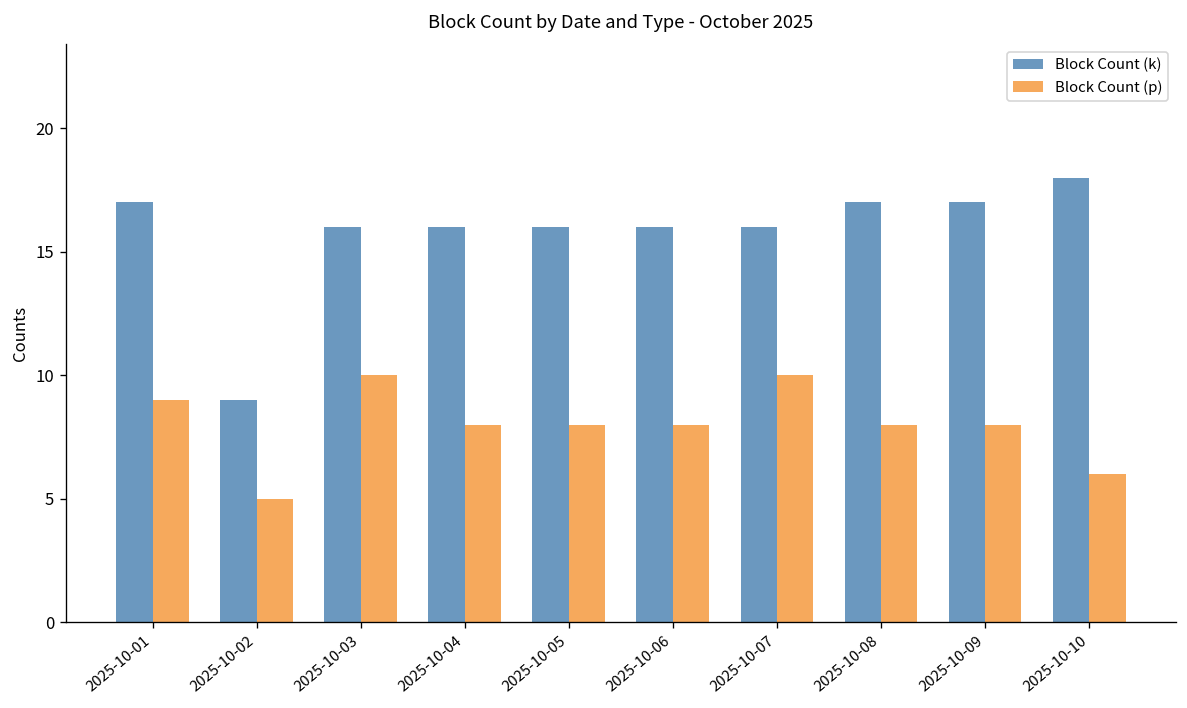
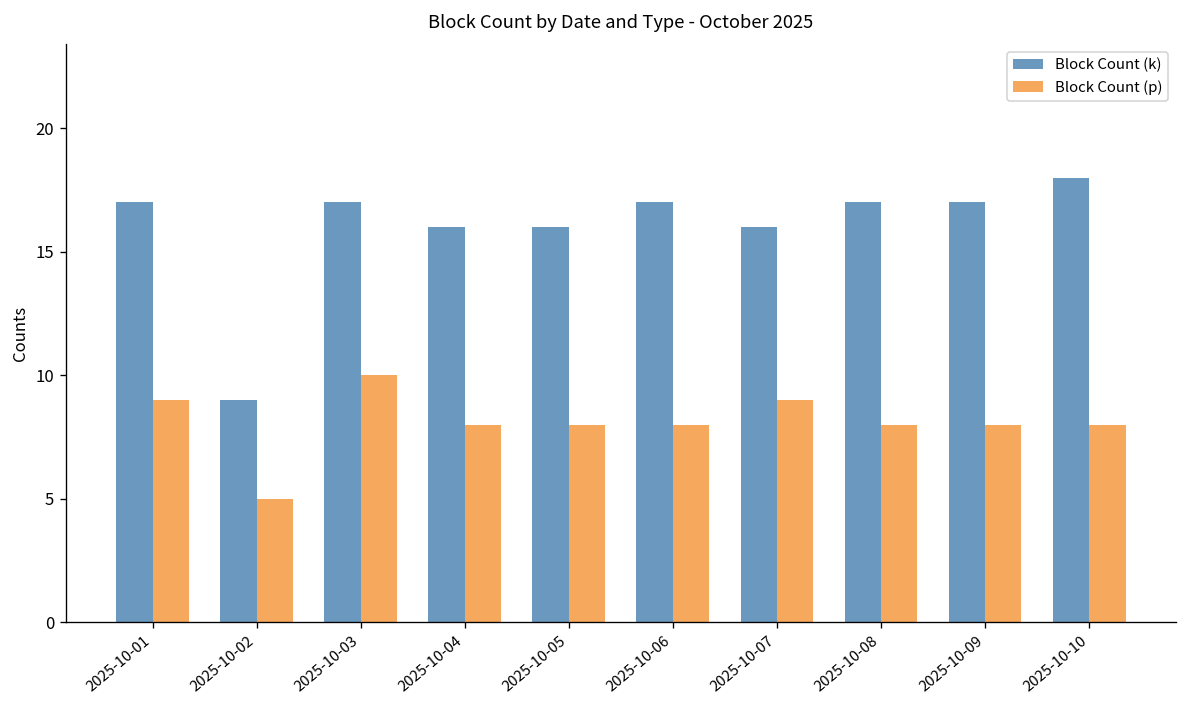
Block Count (k), 2025-10-03: 16 -> 17
Block Count (k), 2025-10-06: 16 -> 17
Block Count (p), 2025-10-07: 10 -> 9
Block Count (p), 2025-10-10: 6 -> 8
